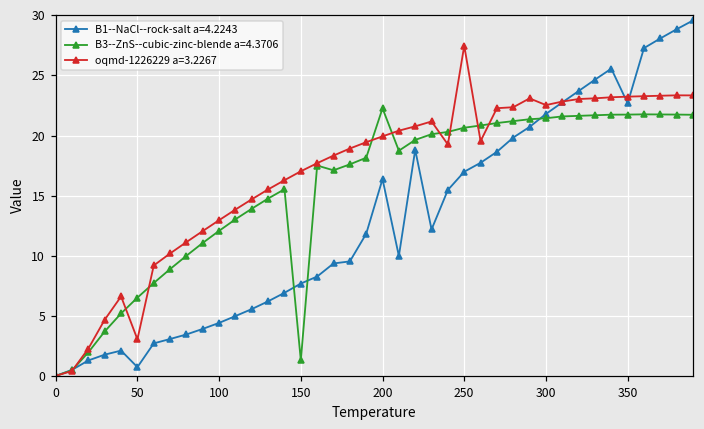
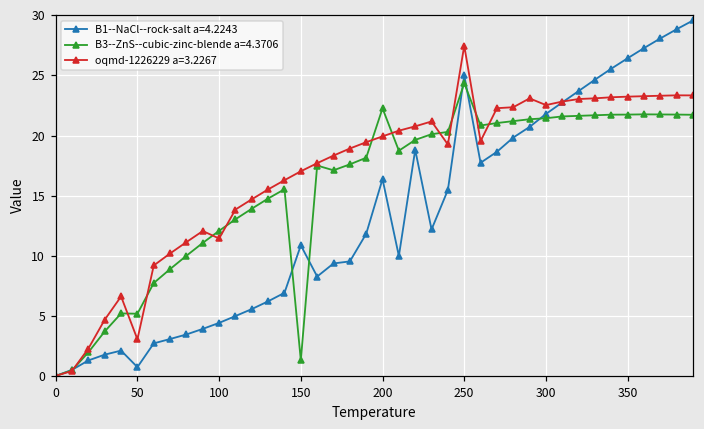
B3--ZnS--cubic-zinc-blende a=4.3706, 50: 6.5 -> 5.2
oqmd-1226229 a=3.2267, 100: 13.0 -> 11.4
B1--NaCl--rock-salt a=4.2243, 150: 7.7 -> 10.9
B1--NaCl--rock-salt a=4.2243, 250: 17.0 -> 25.0
B3--ZnS--cubic-zinc-blende a=4.3706, 250: 20.7 -> 24.4
B1--NaCl--rock-salt a=4.2243, 350: 22.7 -> 26.4
